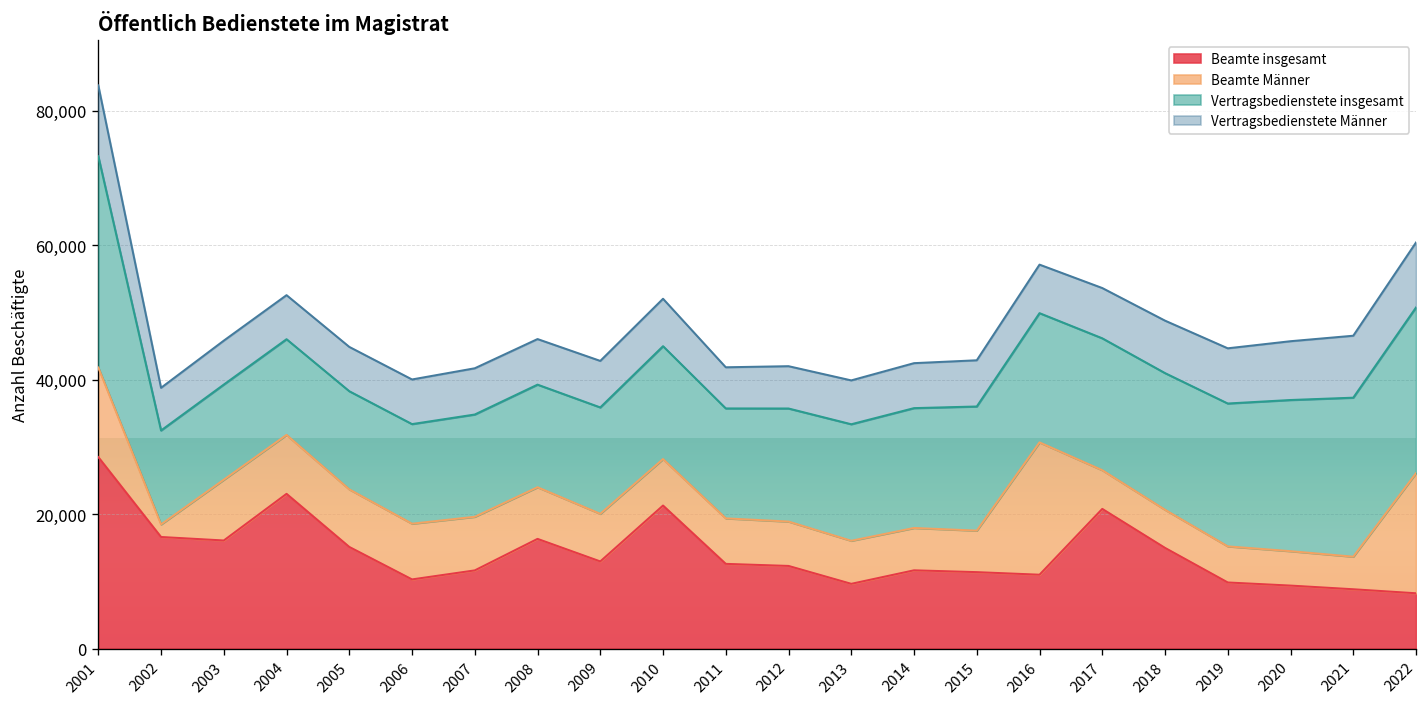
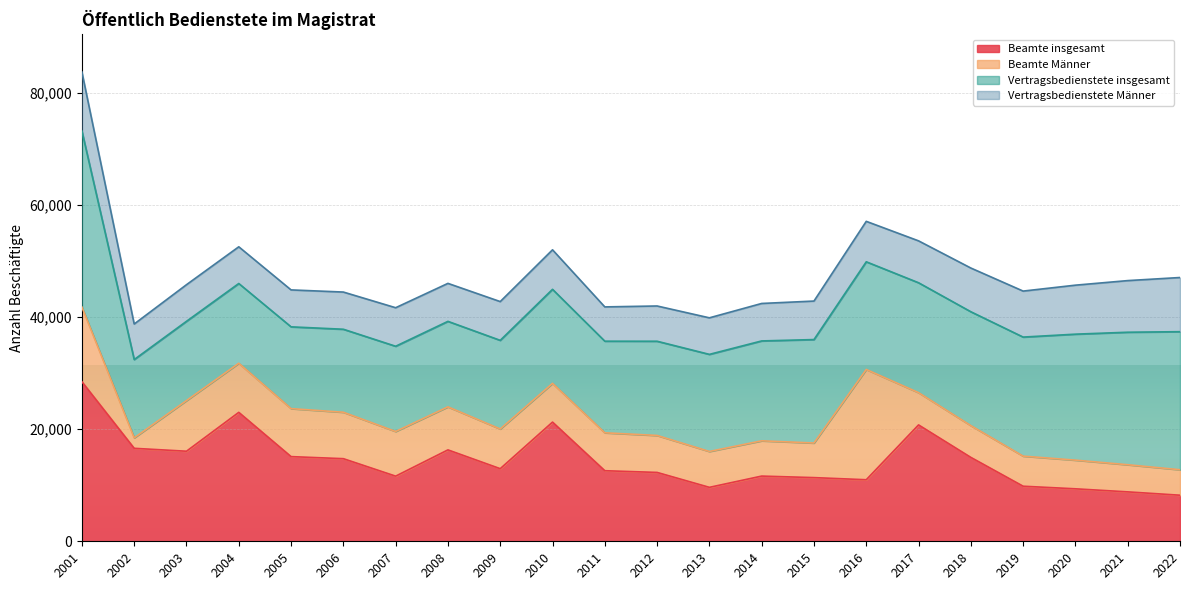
Beamte insgesamt, 2006: 10,000 -> 15,000
Beamte Männer, 2022: 18,000 -> 5,000
